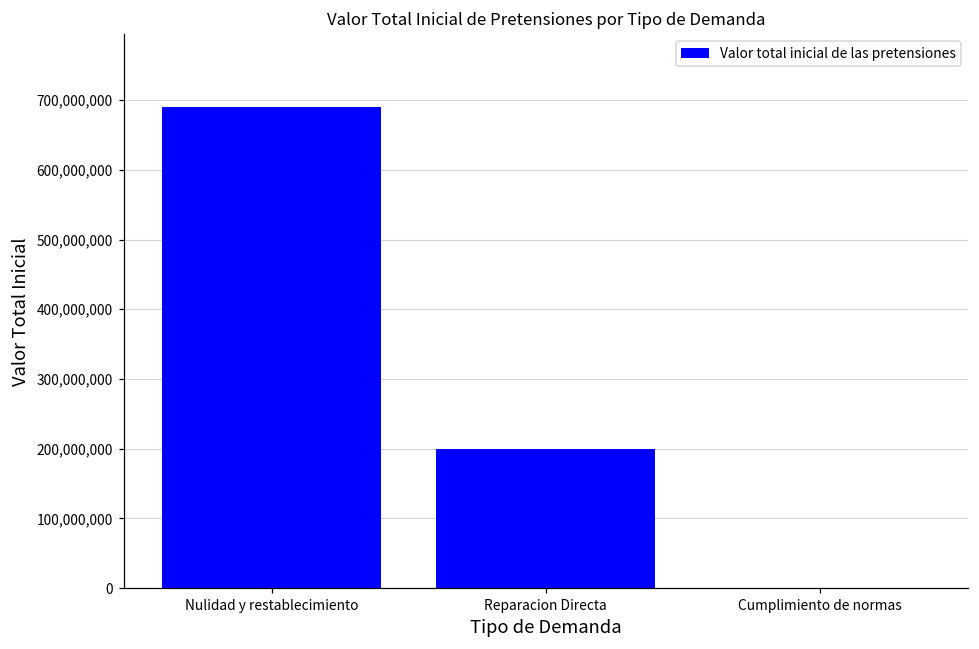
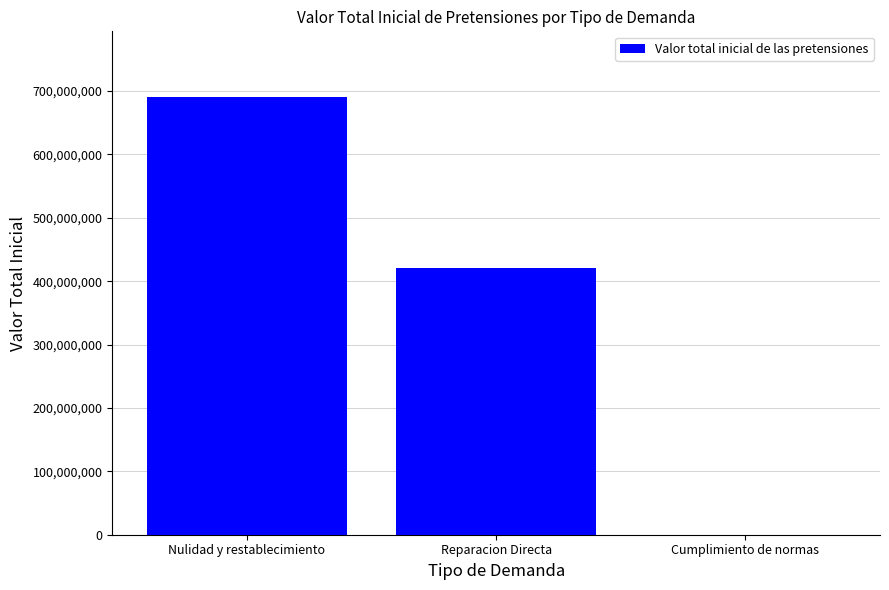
Reparacion Directa: 200,000,000 -> 420,000,000
